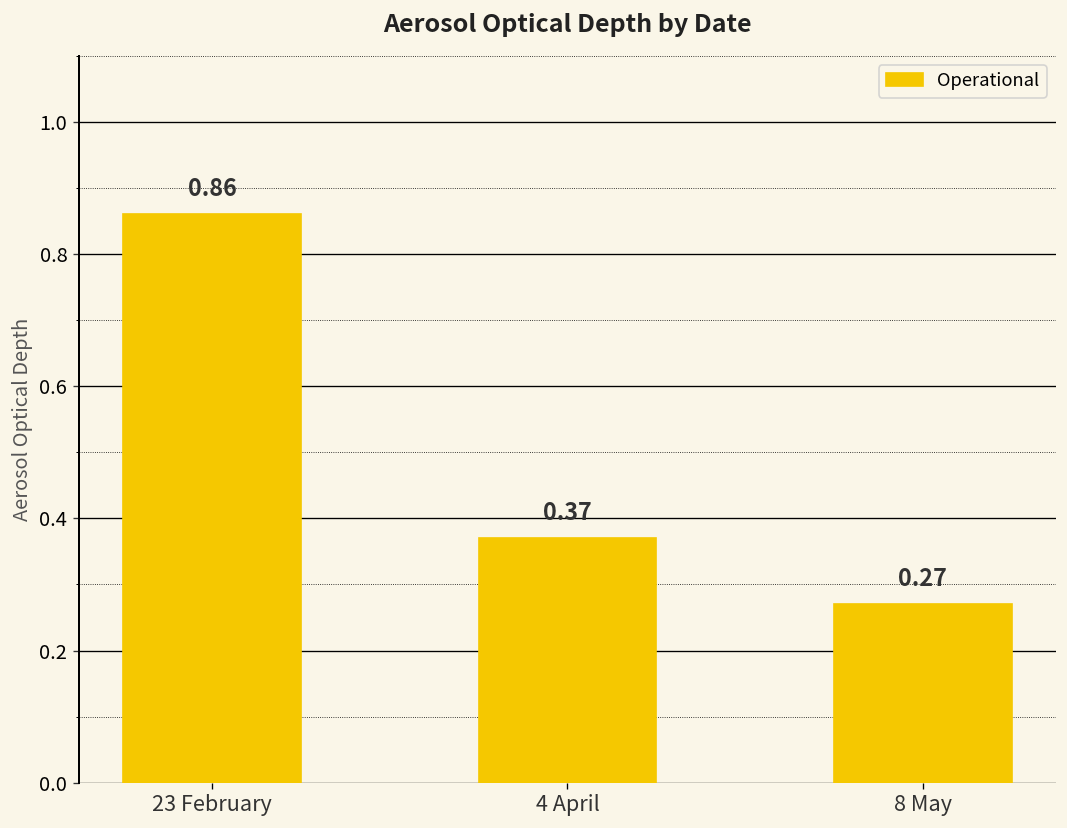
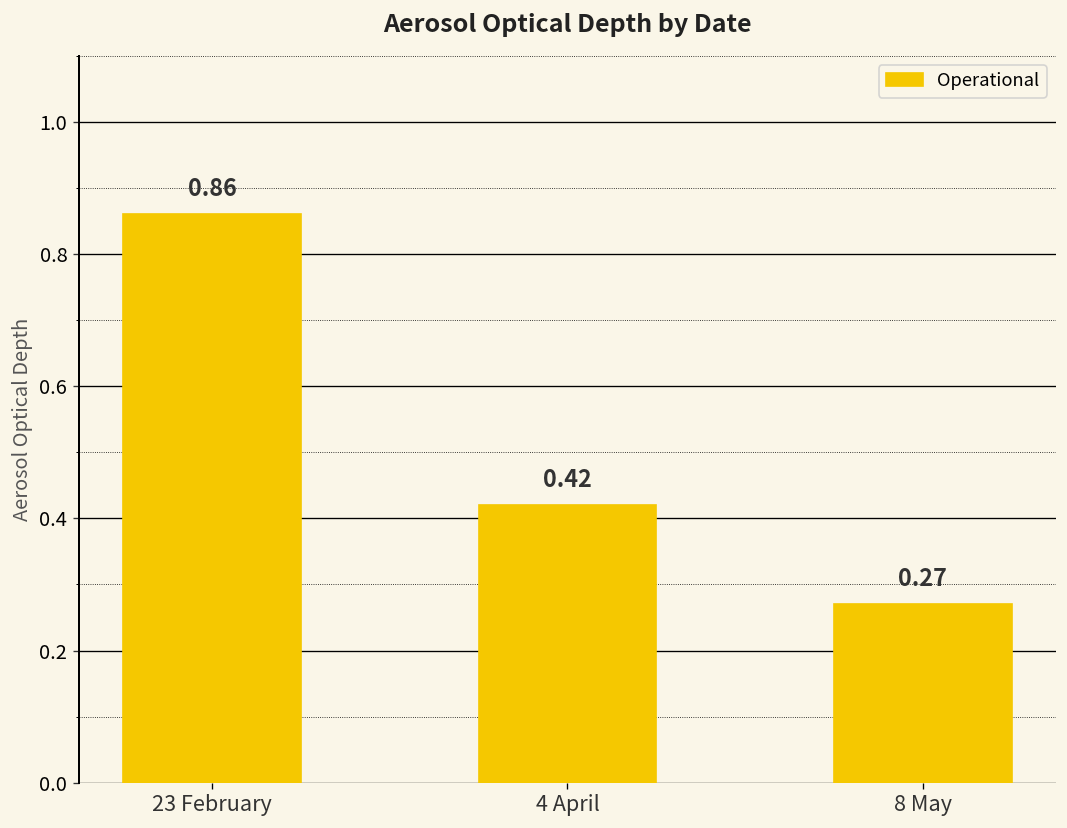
4 April: 0.37 -> 0.42
